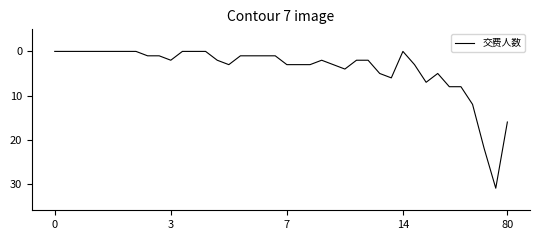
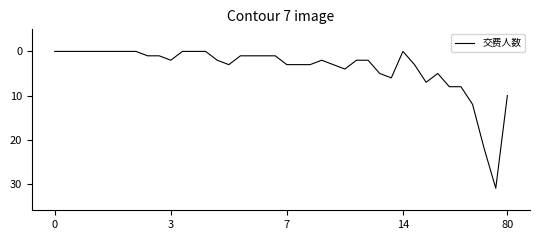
80: 16 -> 10
